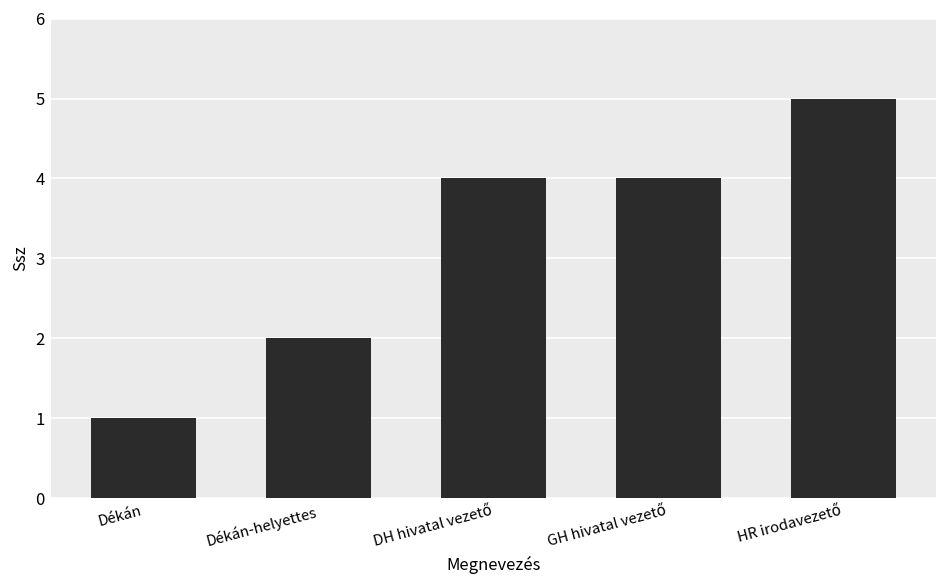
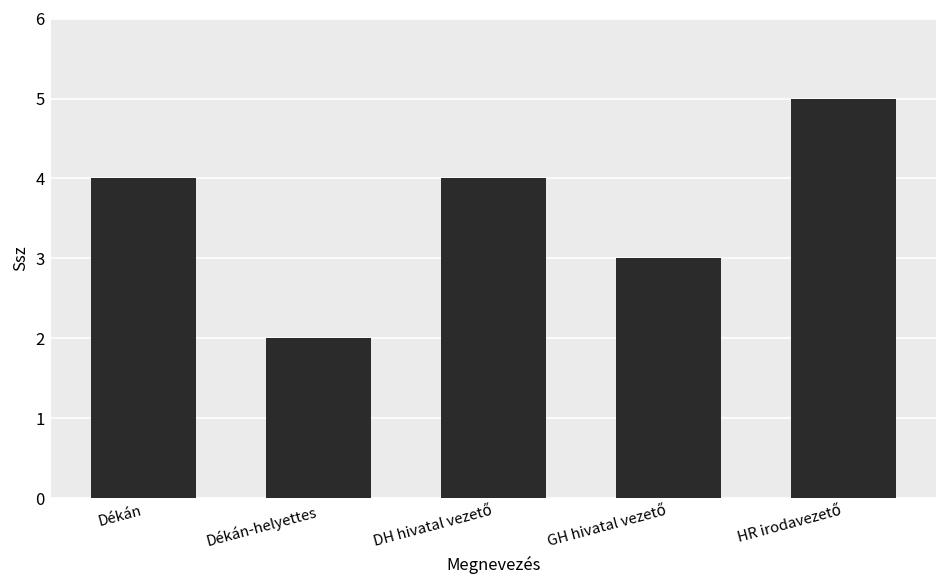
Dékán: 1 -> 4
GH hivatal vezető: 4 -> 3
